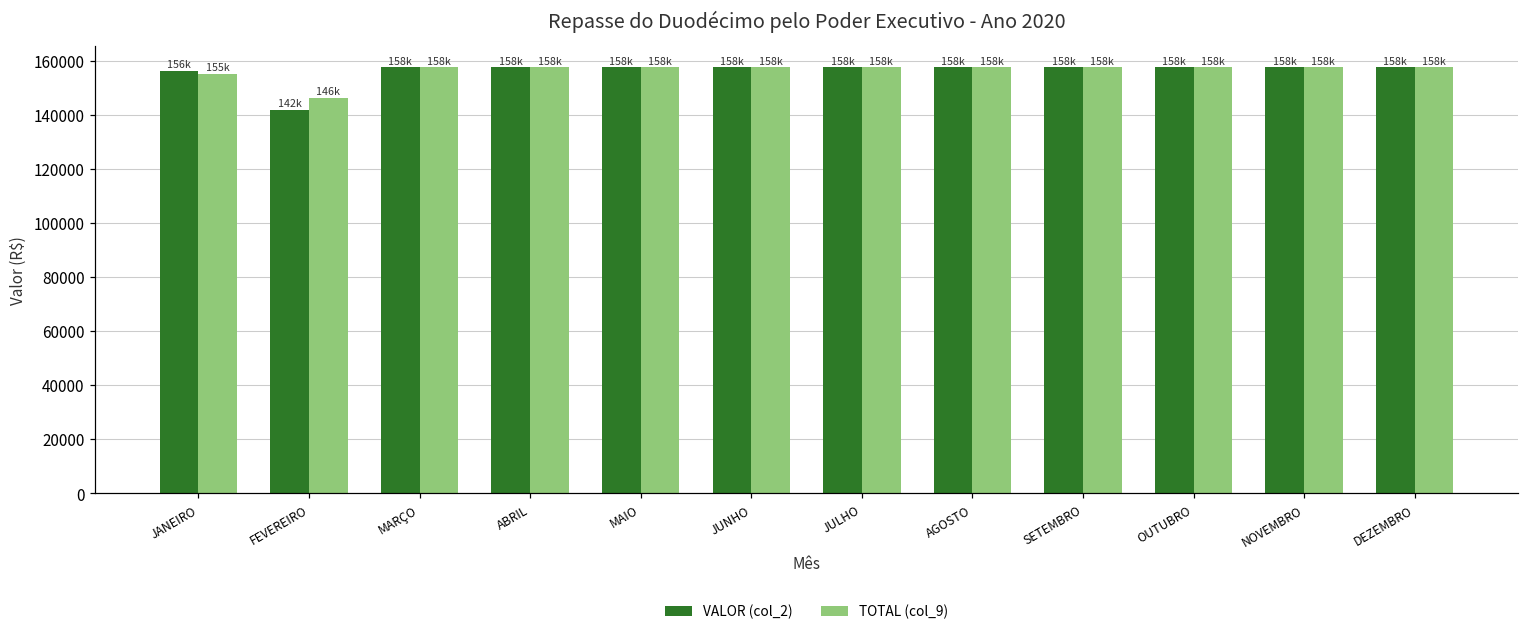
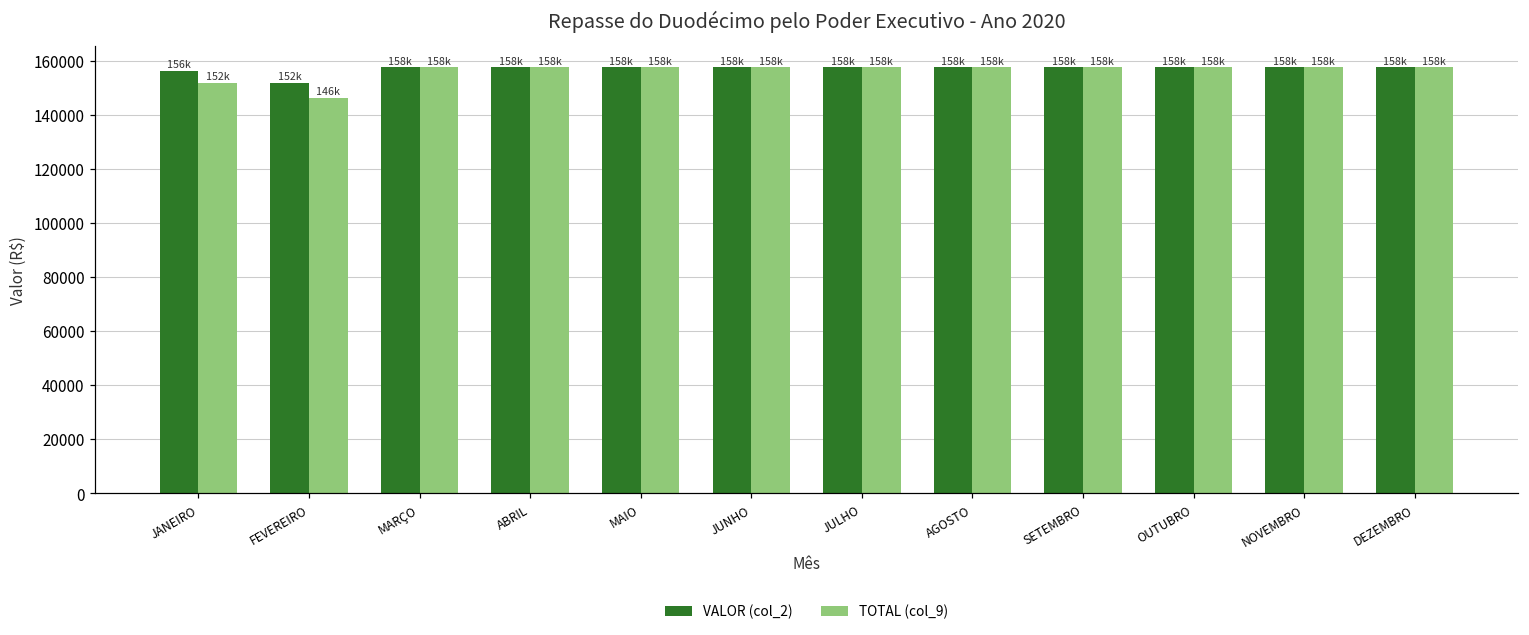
TOTAL (col_9), JANEIRO: 155k -> 152k
VALOR (col_2), FEVEREIRO: 142k -> 152k
